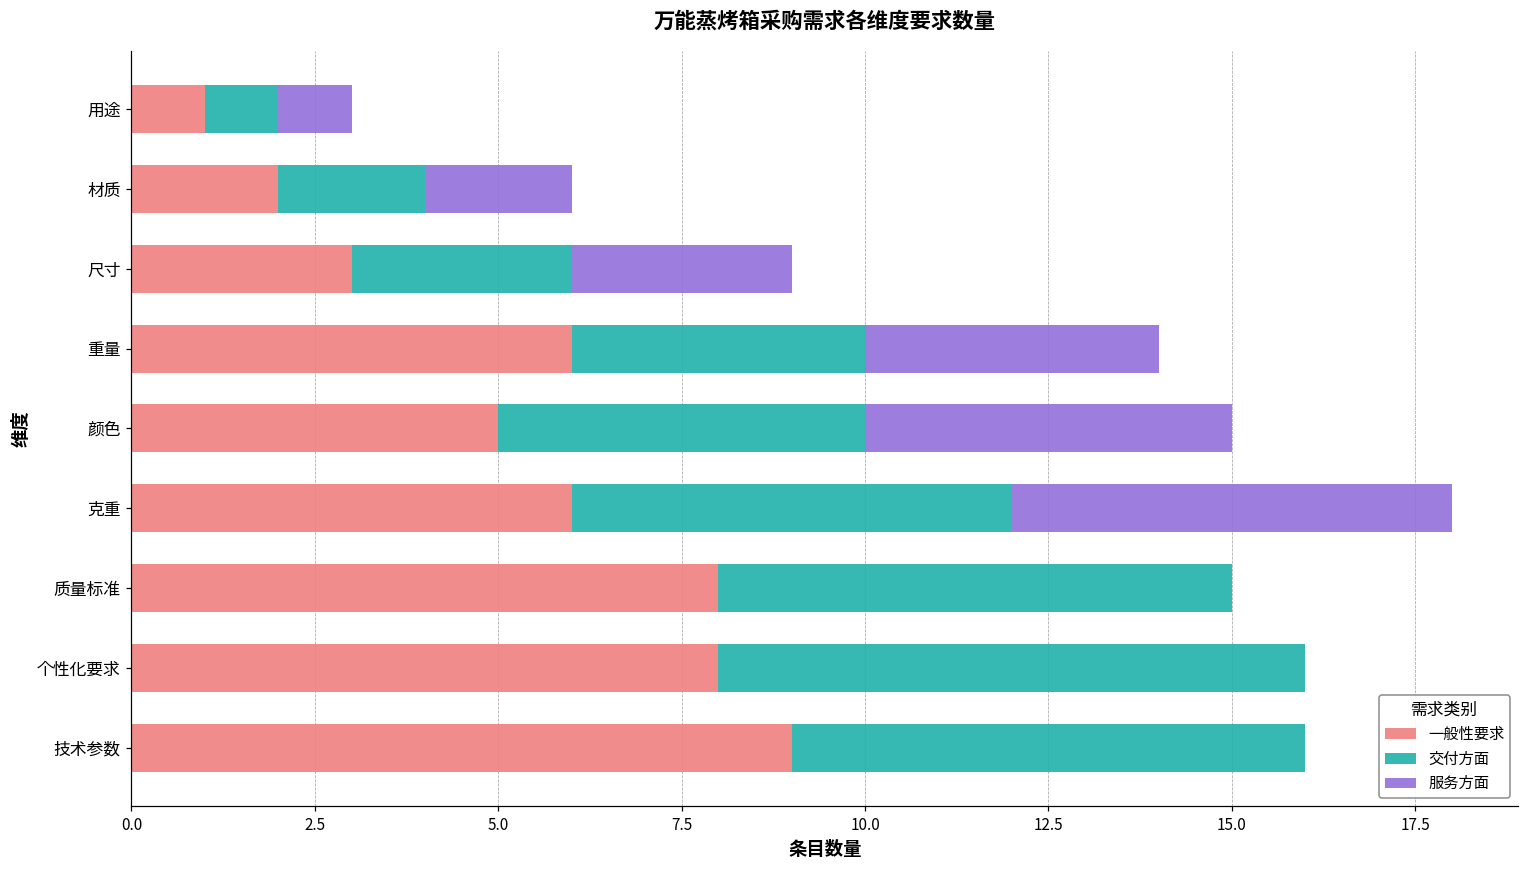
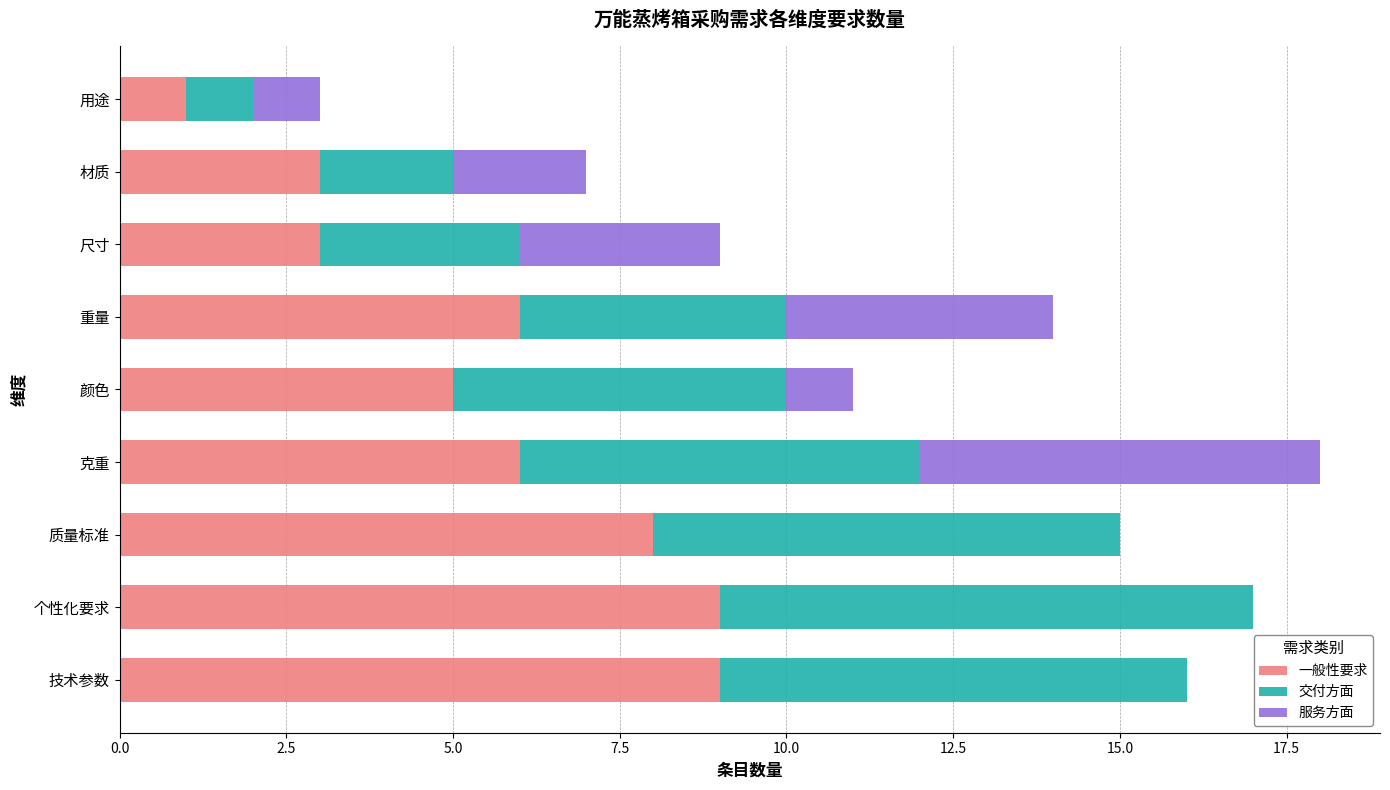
一般性要求, 材质: 2 -> 3
服务方面, 颜色: 5 -> 1
一般性要求, 个性化要求: 8 -> 9
